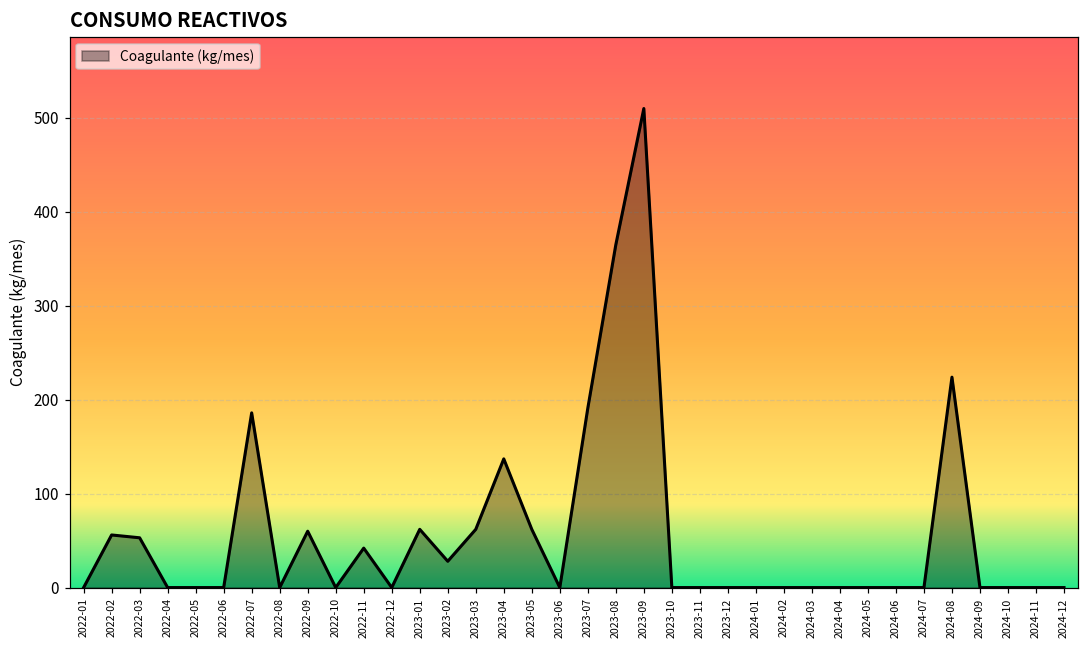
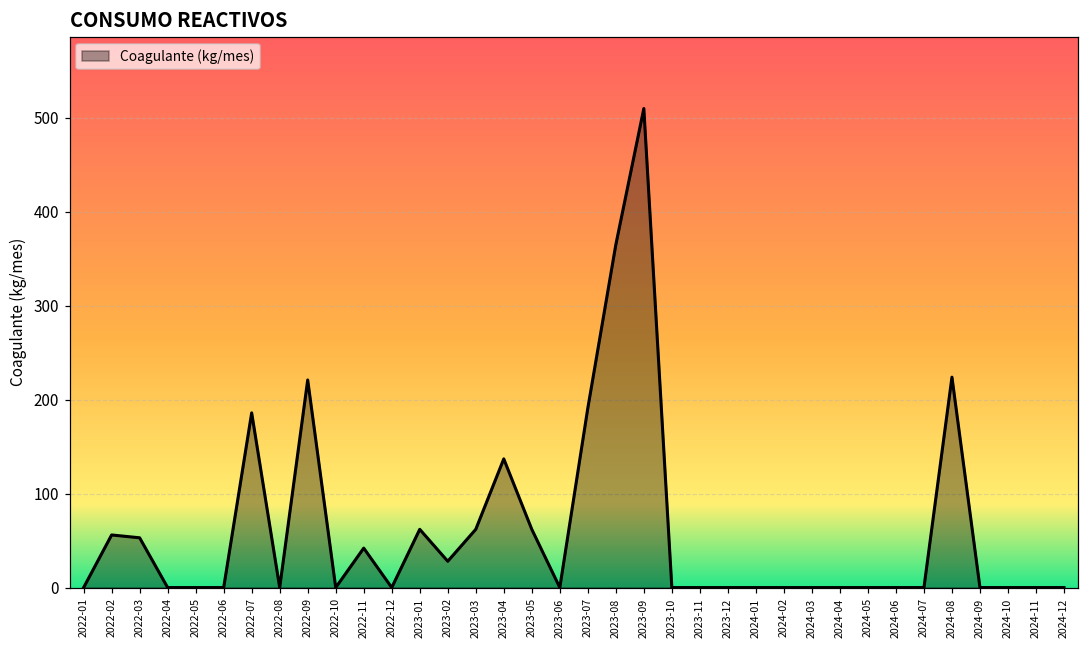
2022-09: 60 -> 220
